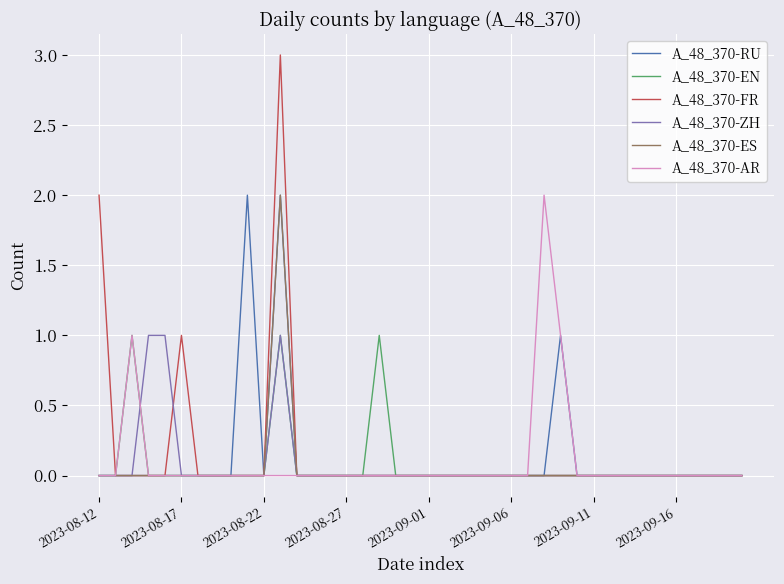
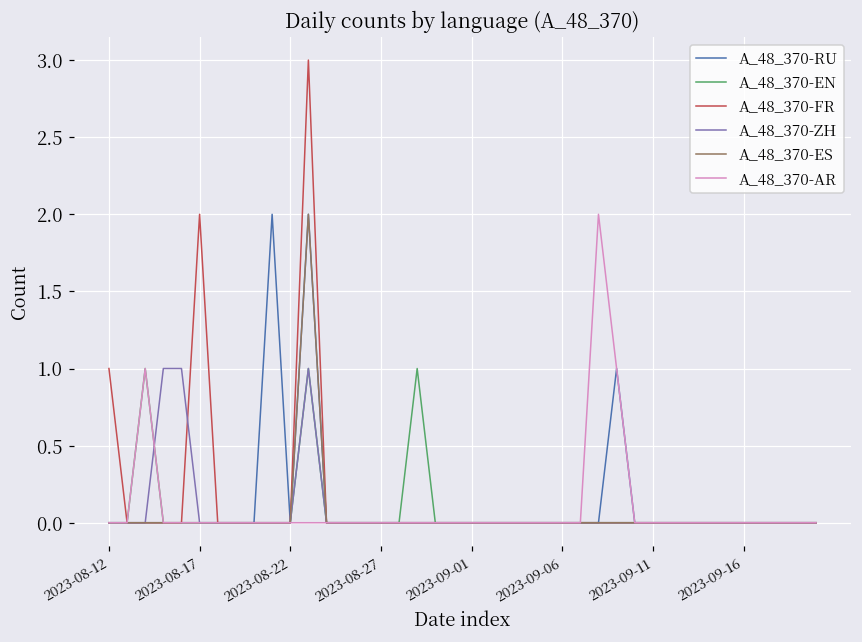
A_48_370-FR, 2023-08-12: 2 -> 1
A_48_370-FR, 2023-08-17: 1 -> 2
